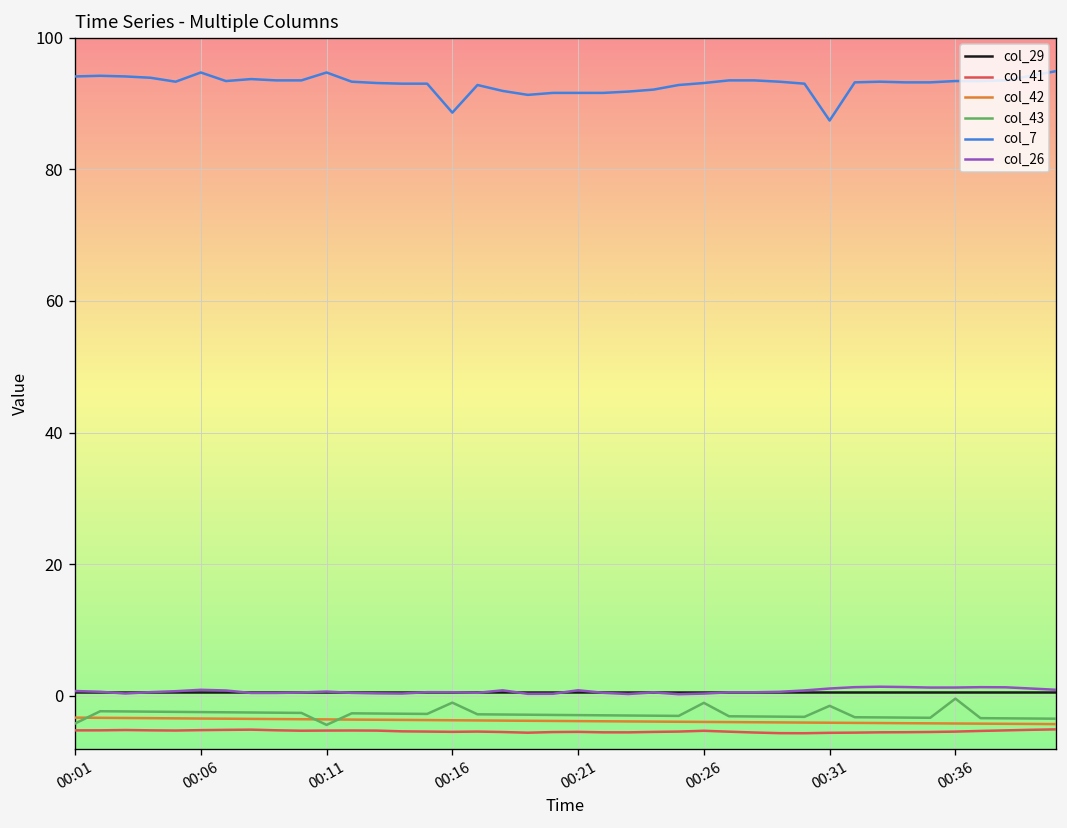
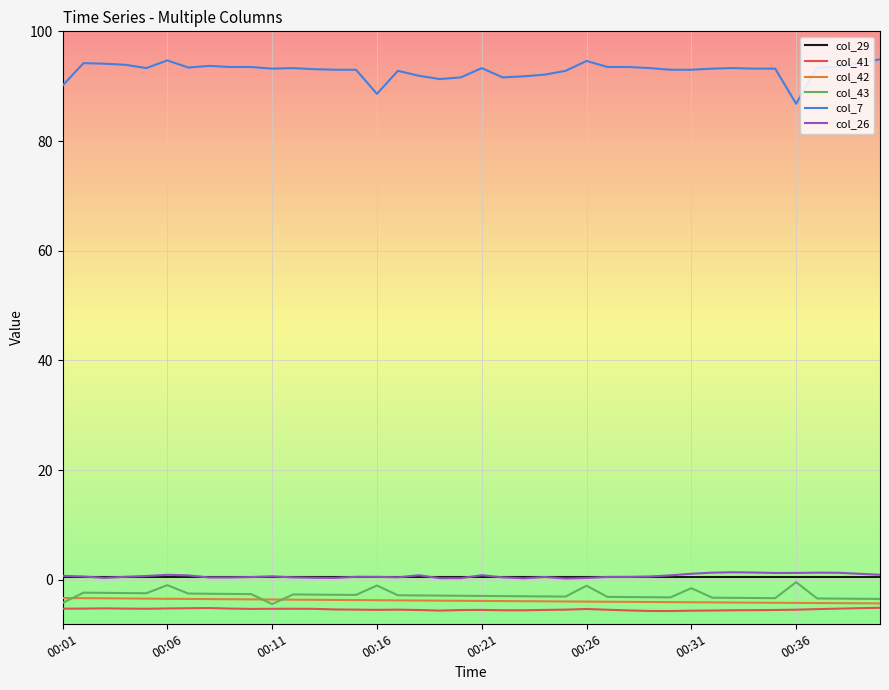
col_7, 00:01: 94 -> 90
col_43, 00:06: -2 -> -1
col_7, 00:11: 95 -> 93
col_7, 00:21: 92 -> 93
col_7, 00:26: 93 -> 95
col_7, 00:31: 87 -> 93
col_7, 00:36: 93 -> 87
